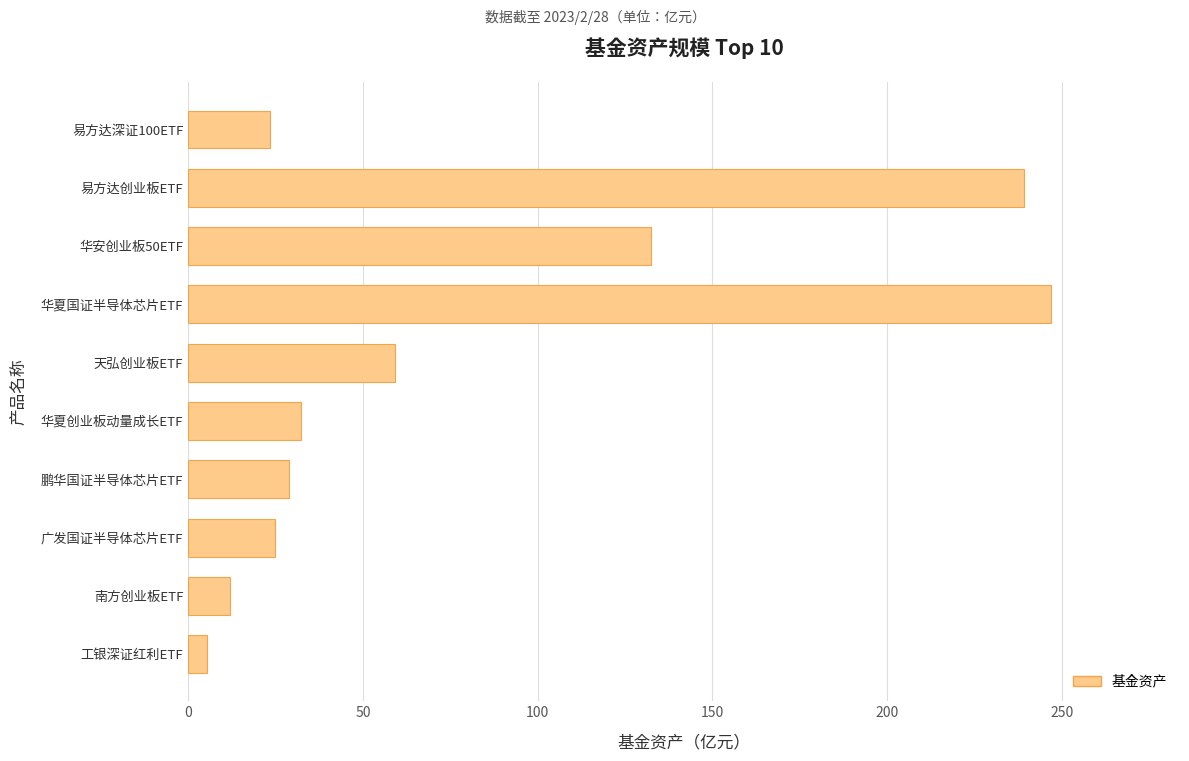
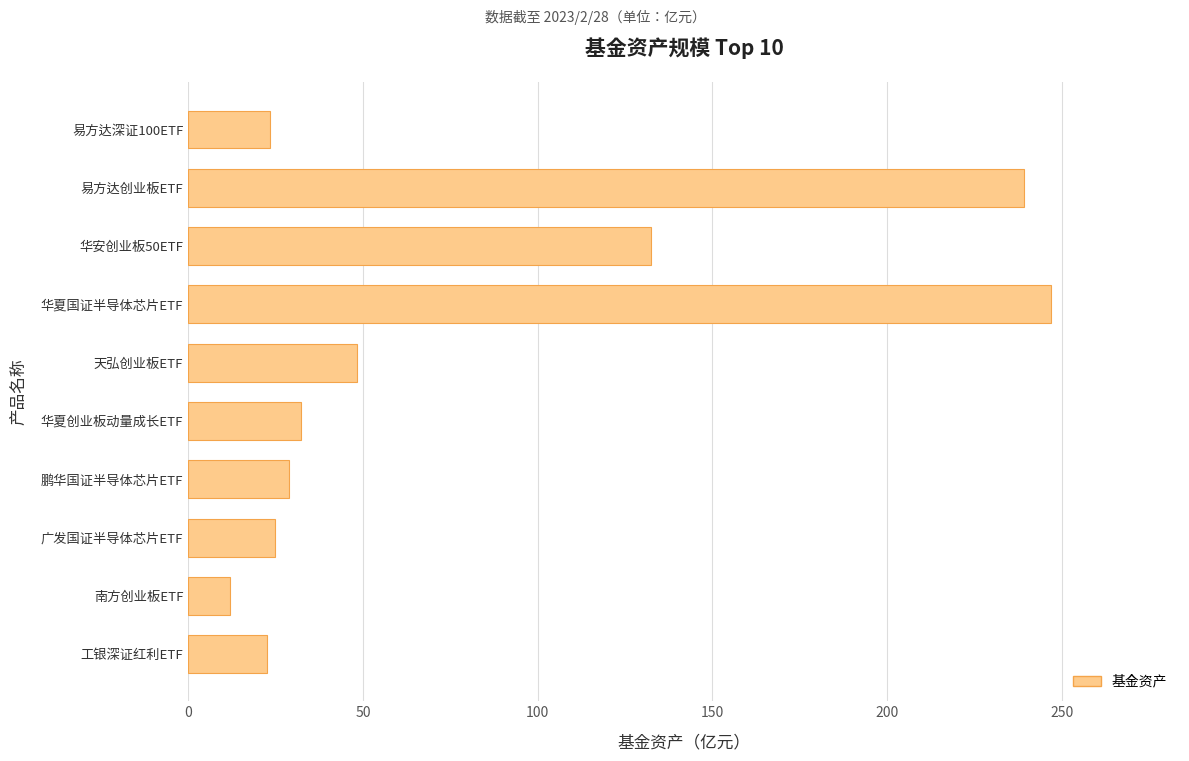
天弘创业板ETF: 59 -> 48
工银深证红利ETF: 5 -> 23
